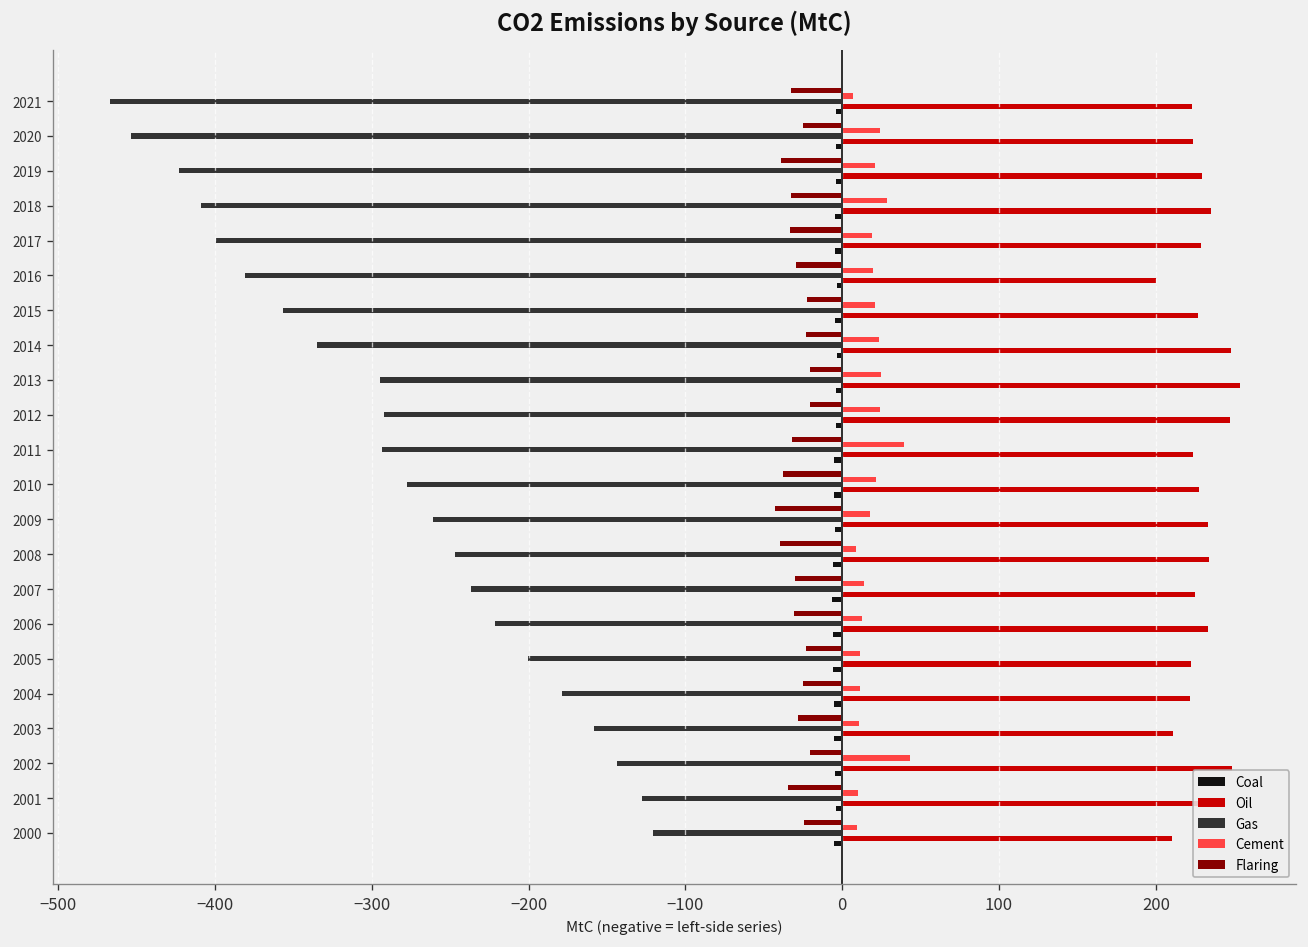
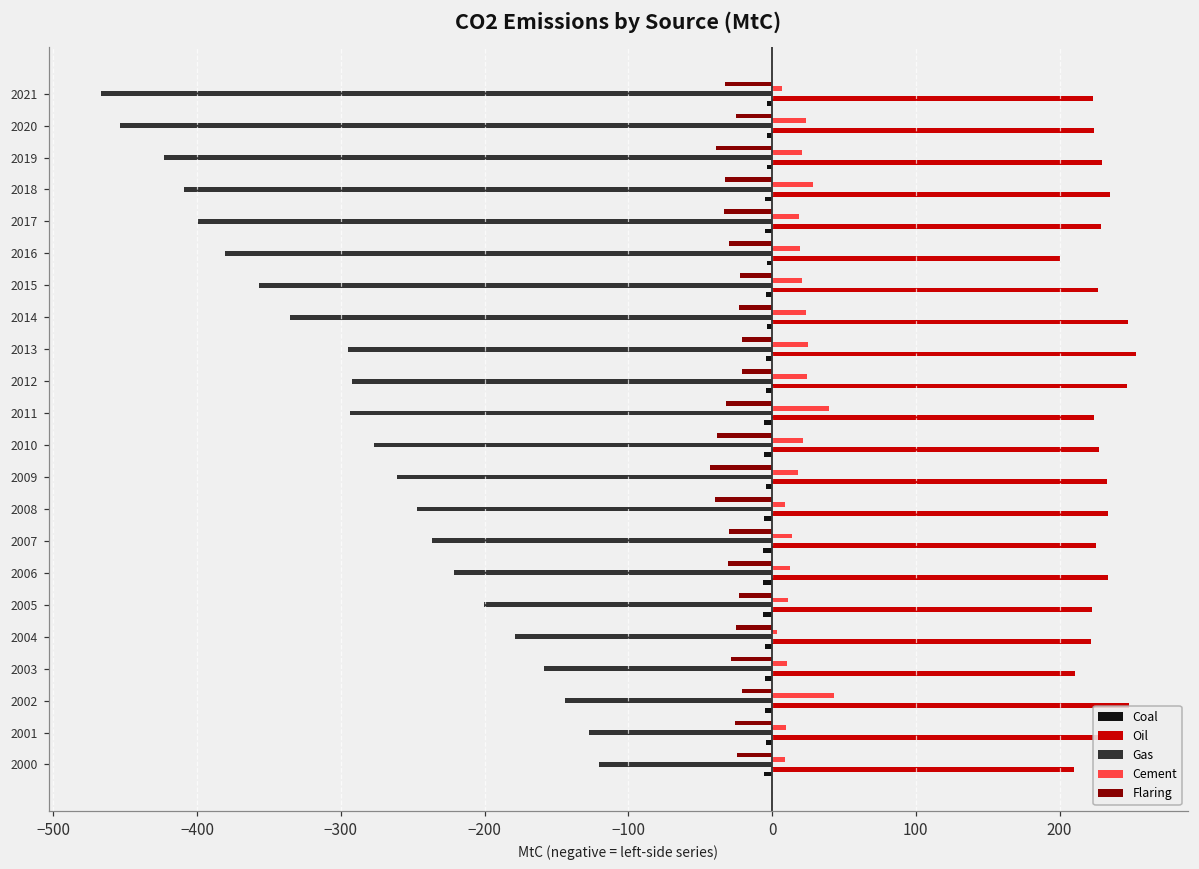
Cement, 2004: 11 -> 3
Flaring, 2001: -34 -> -26
